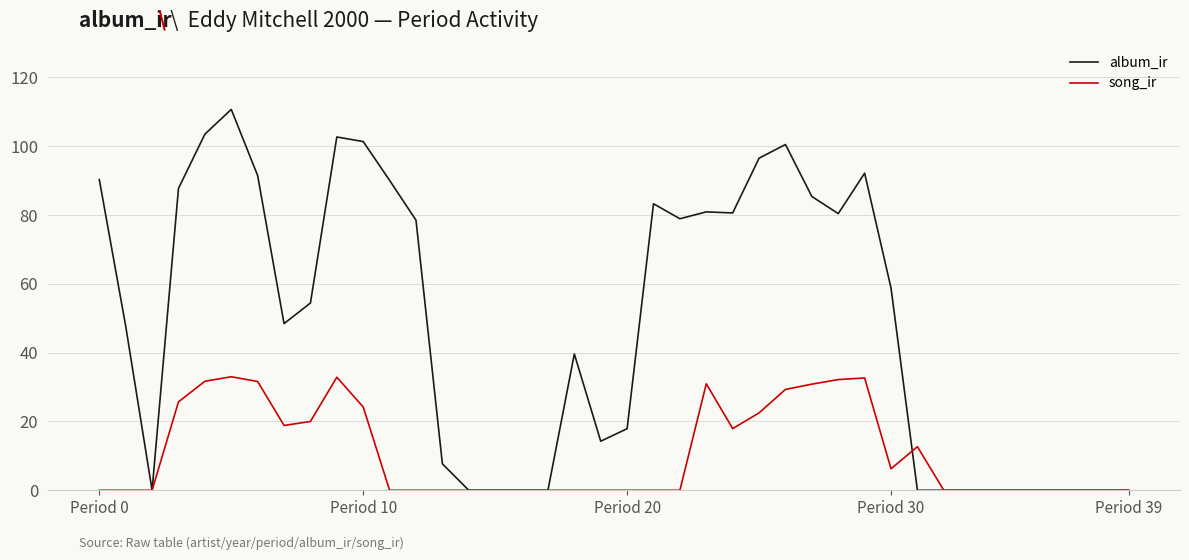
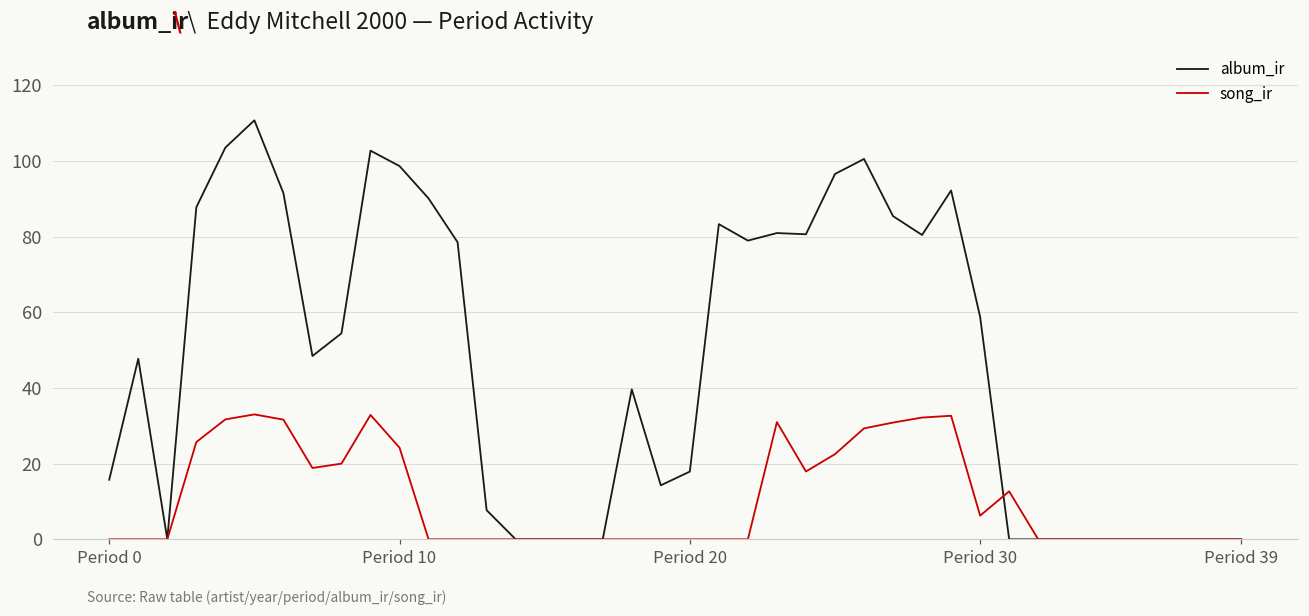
album_ir, Period 0: 90 -> 16
album_ir, Period 10: 101 -> 99
